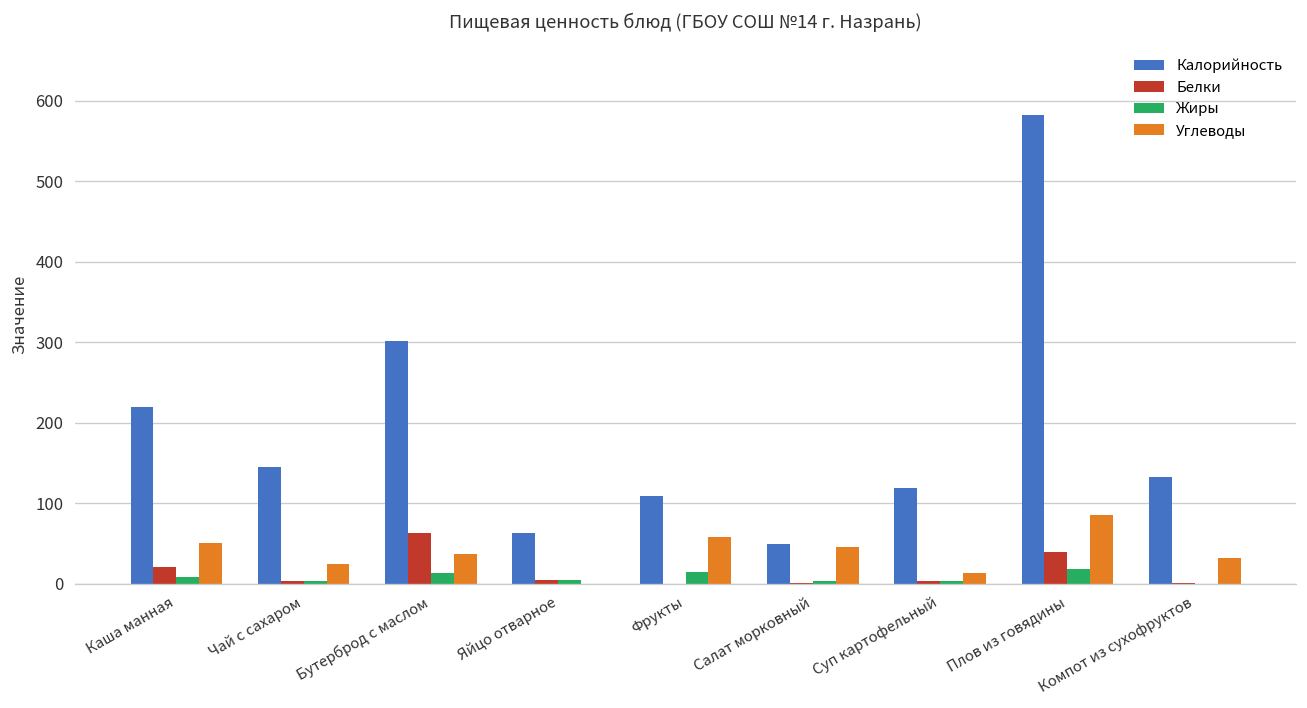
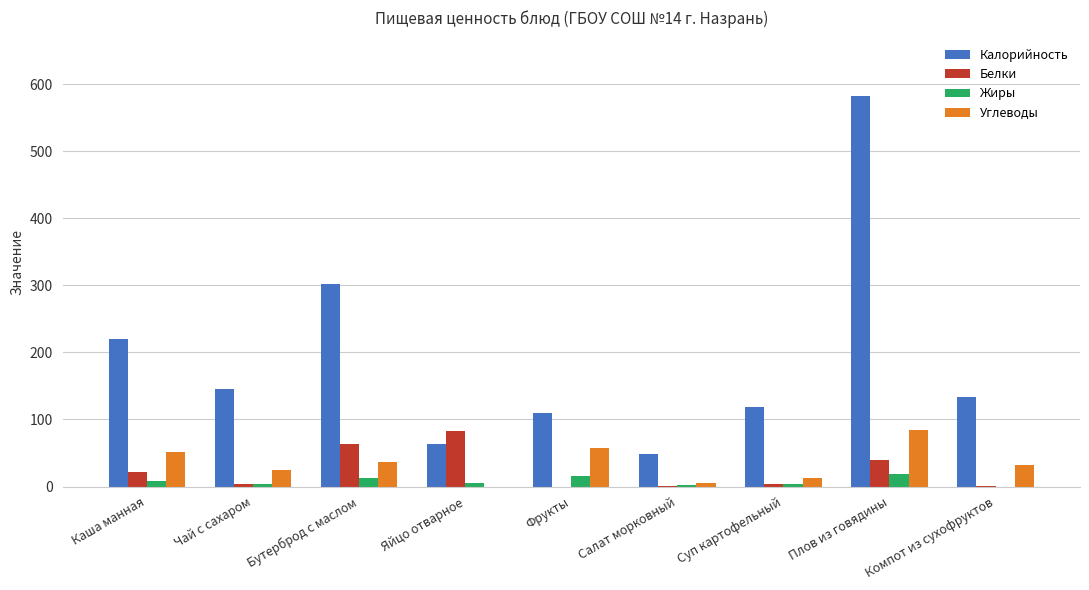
Белки, Яйцо отварное: 10 -> 80
Углеводы, Салат морковный: 50 -> 10
